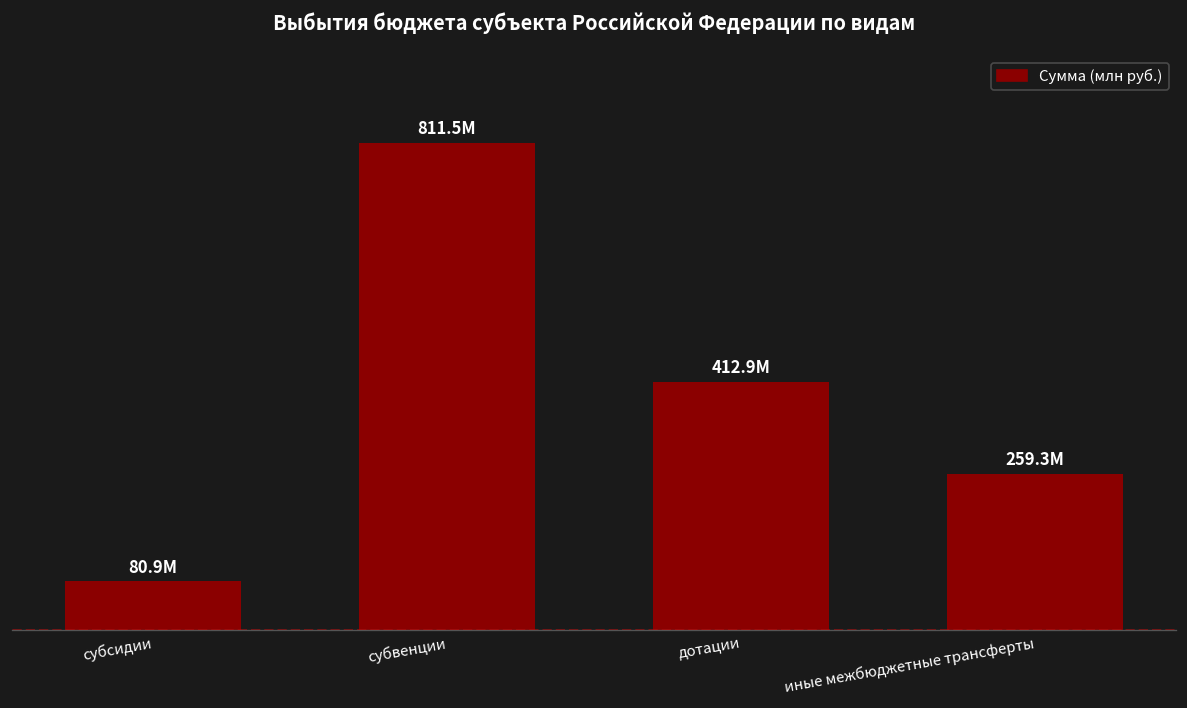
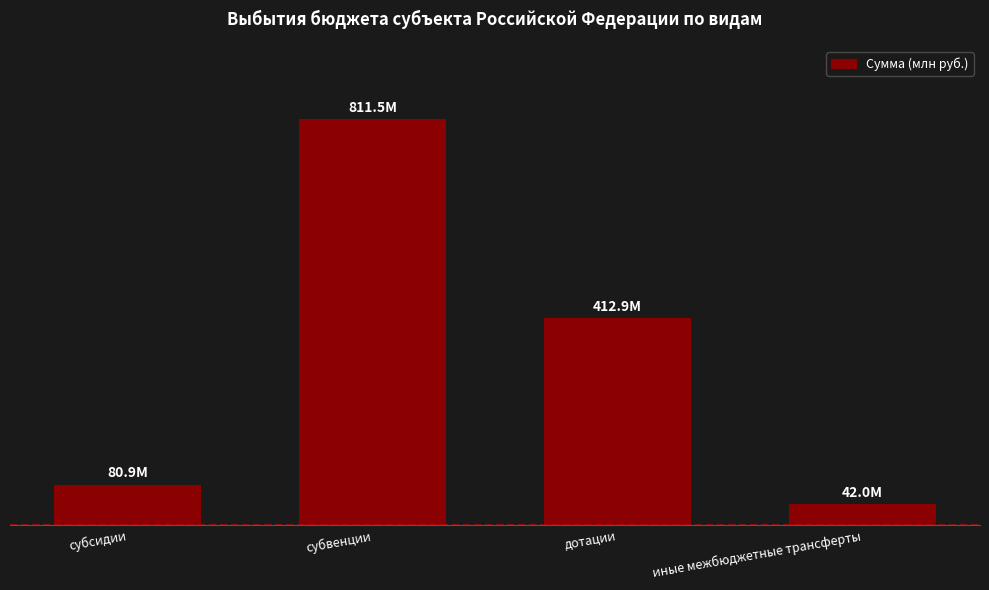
иные межбюджетные трансферты: 259.3M -> 42.0M
